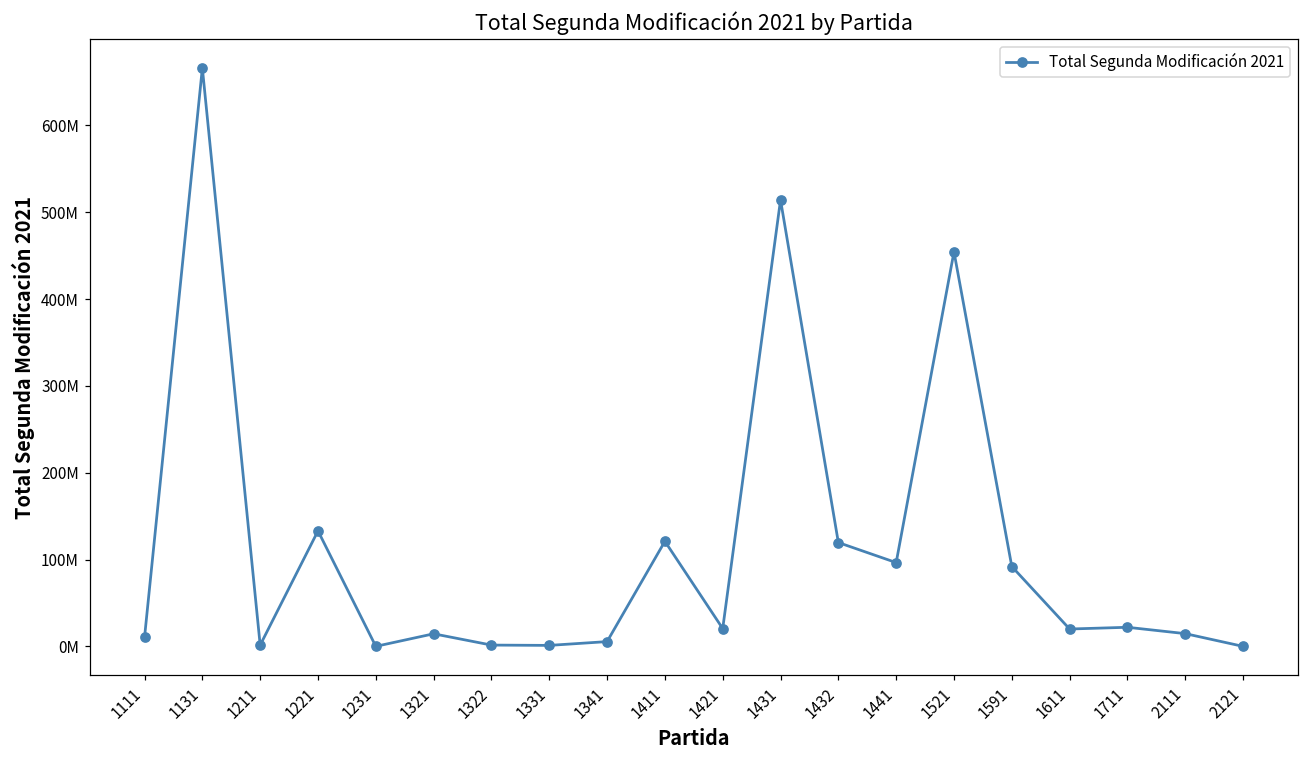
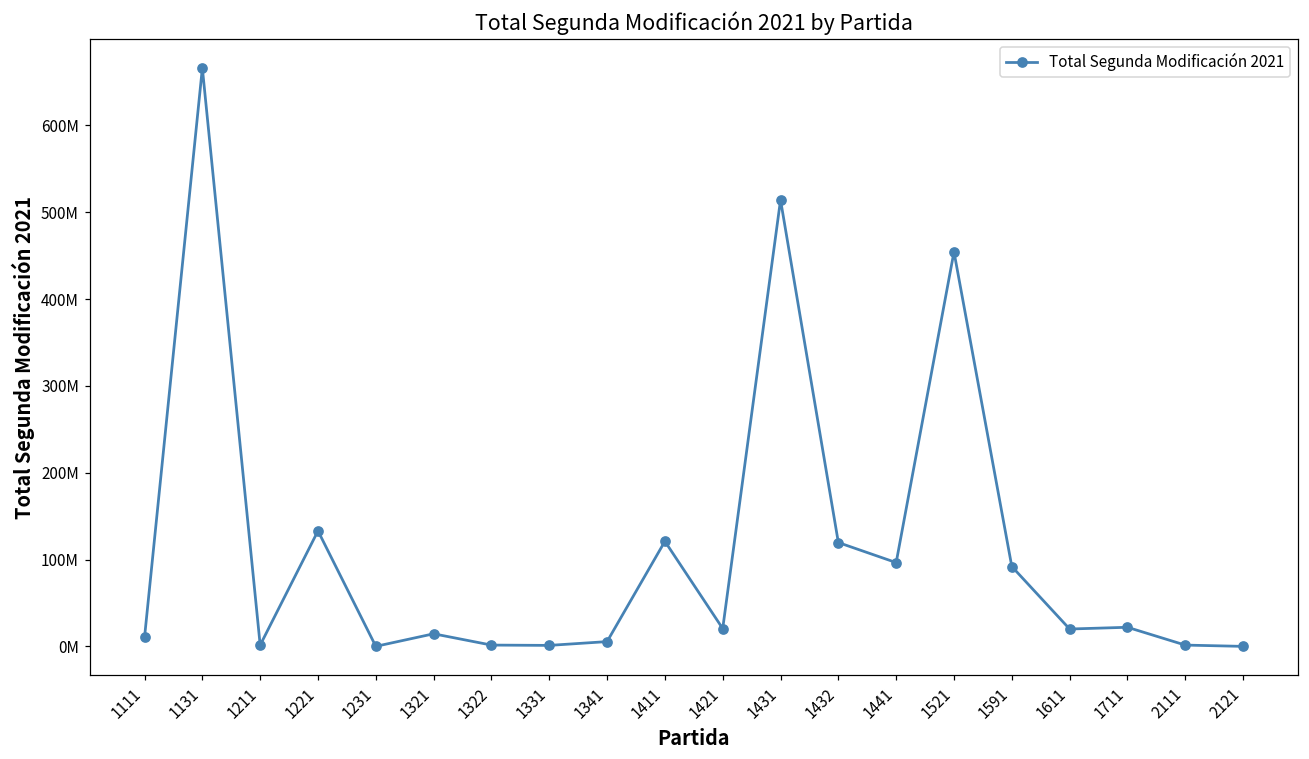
2111: 10000000 -> 0
